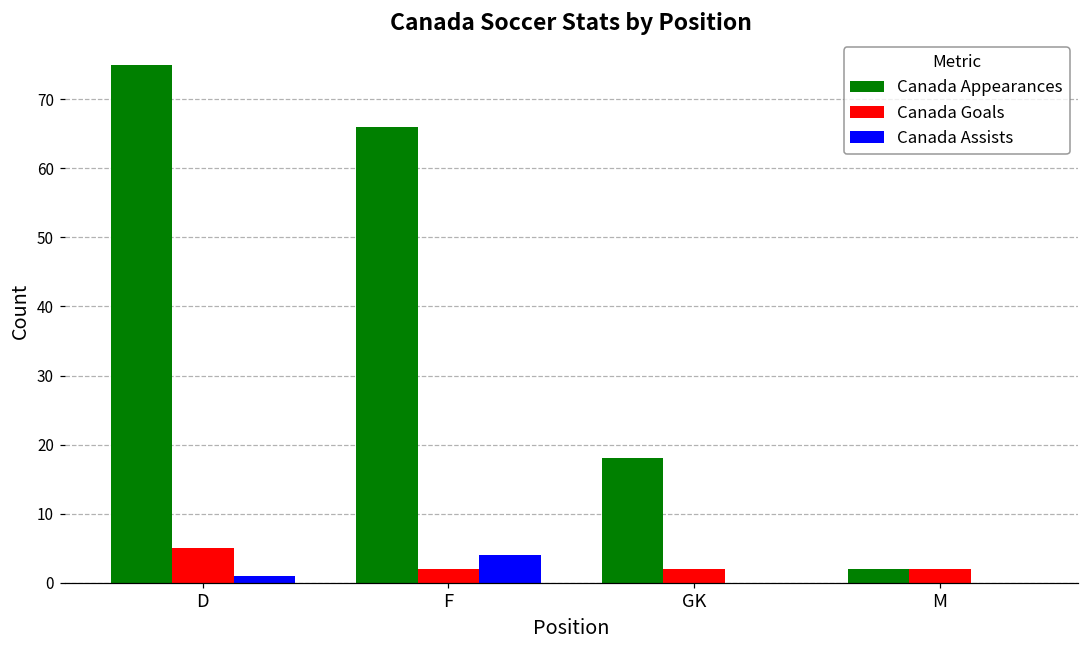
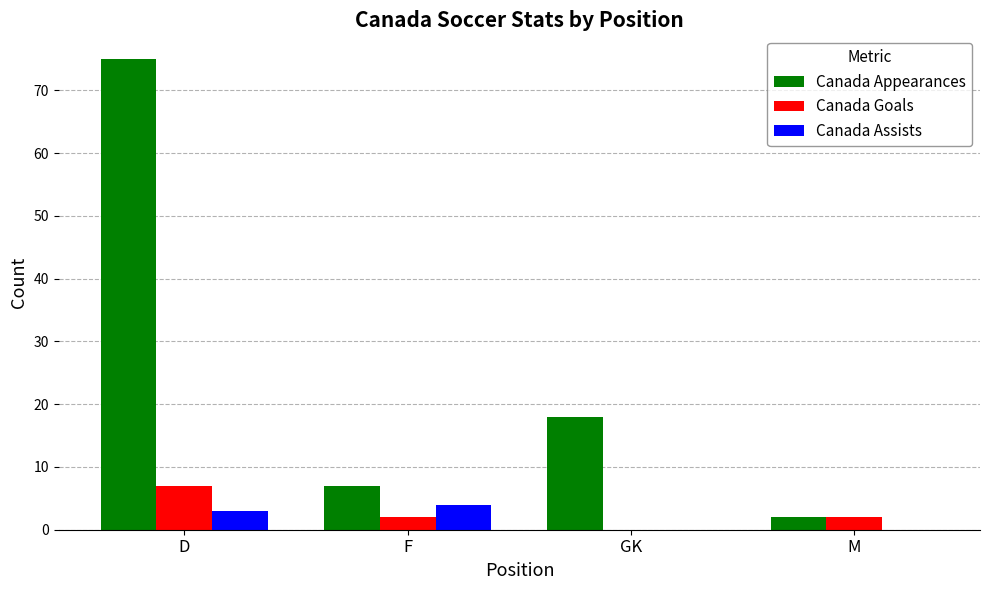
Canada Goals, D: 5 -> 7
Canada Assists, D: 1 -> 3
Canada Appearances, F: 66 -> 7
Canada Goals, GK: 2 -> 0
